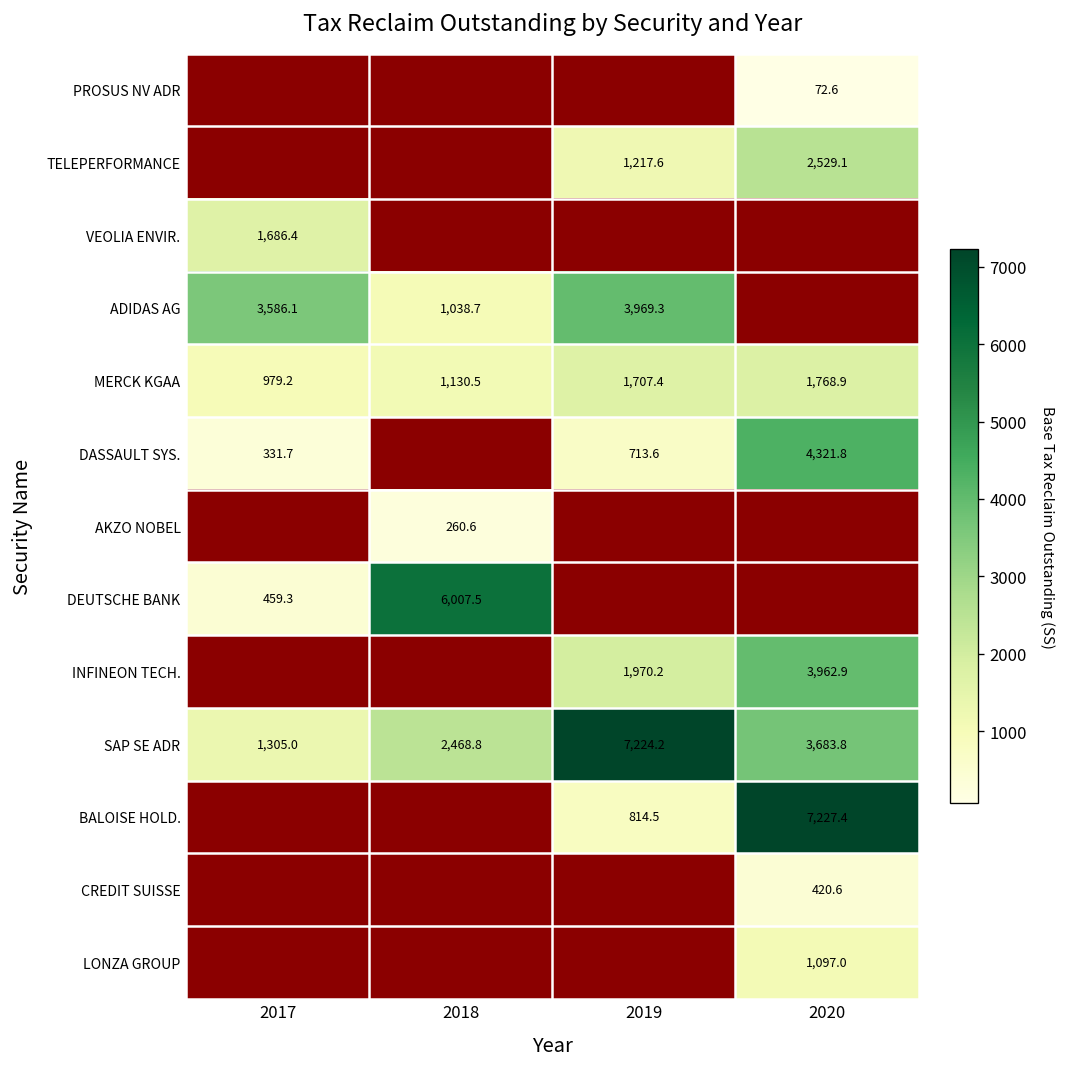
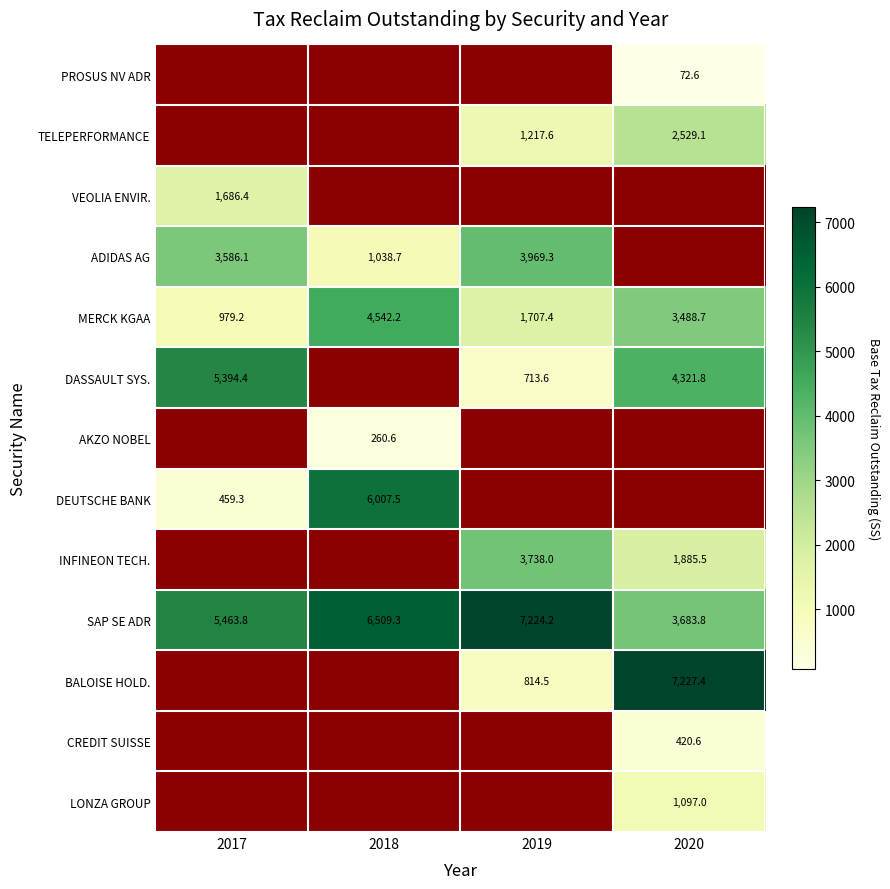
MERCK KGAA, 2018: 1,130.5 -> 4,542.2
MERCK KGAA, 2020: 1,768.9 -> 3,488.7
DASSAULT SYS., 2017: 331.7 -> 5,394.4
INFINEON TECH., 2019: 1,970.2 -> 3,738.0
INFINEON TECH., 2020: 3,962.9 -> 1,885.5
SAP SE ADR, 2017: 1,305.0 -> 5,463.8
SAP SE ADR, 2018: 2,468.8 -> 6,509.3
